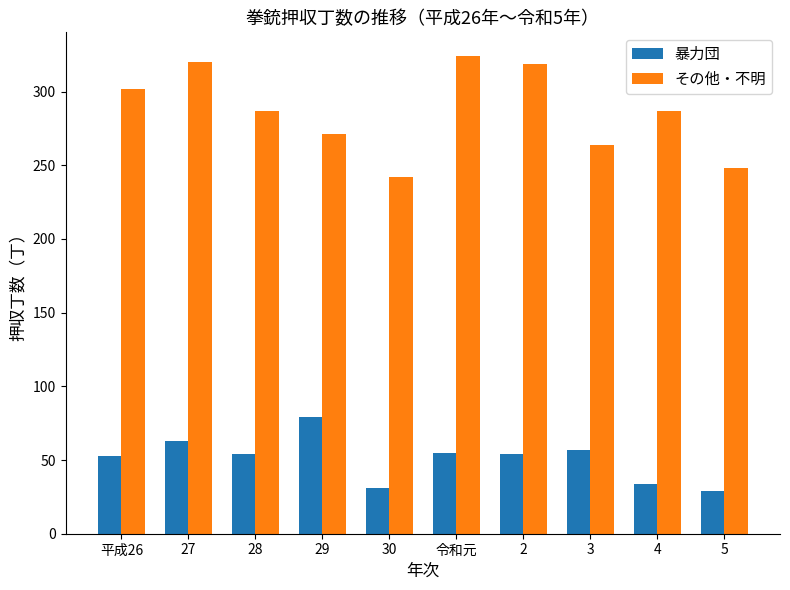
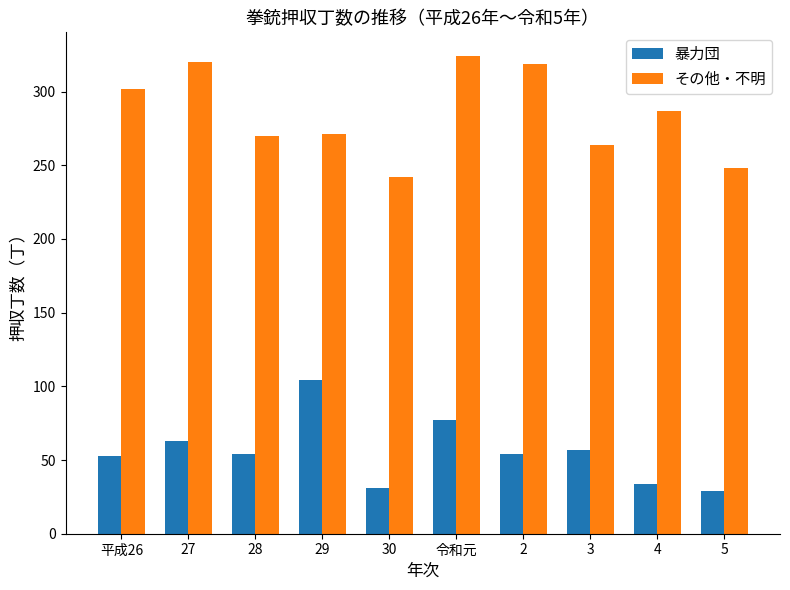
その他・不明, 28: 287 -> 270
暴力団, 29: 79 -> 104
暴力団, 令和元: 55 -> 77
